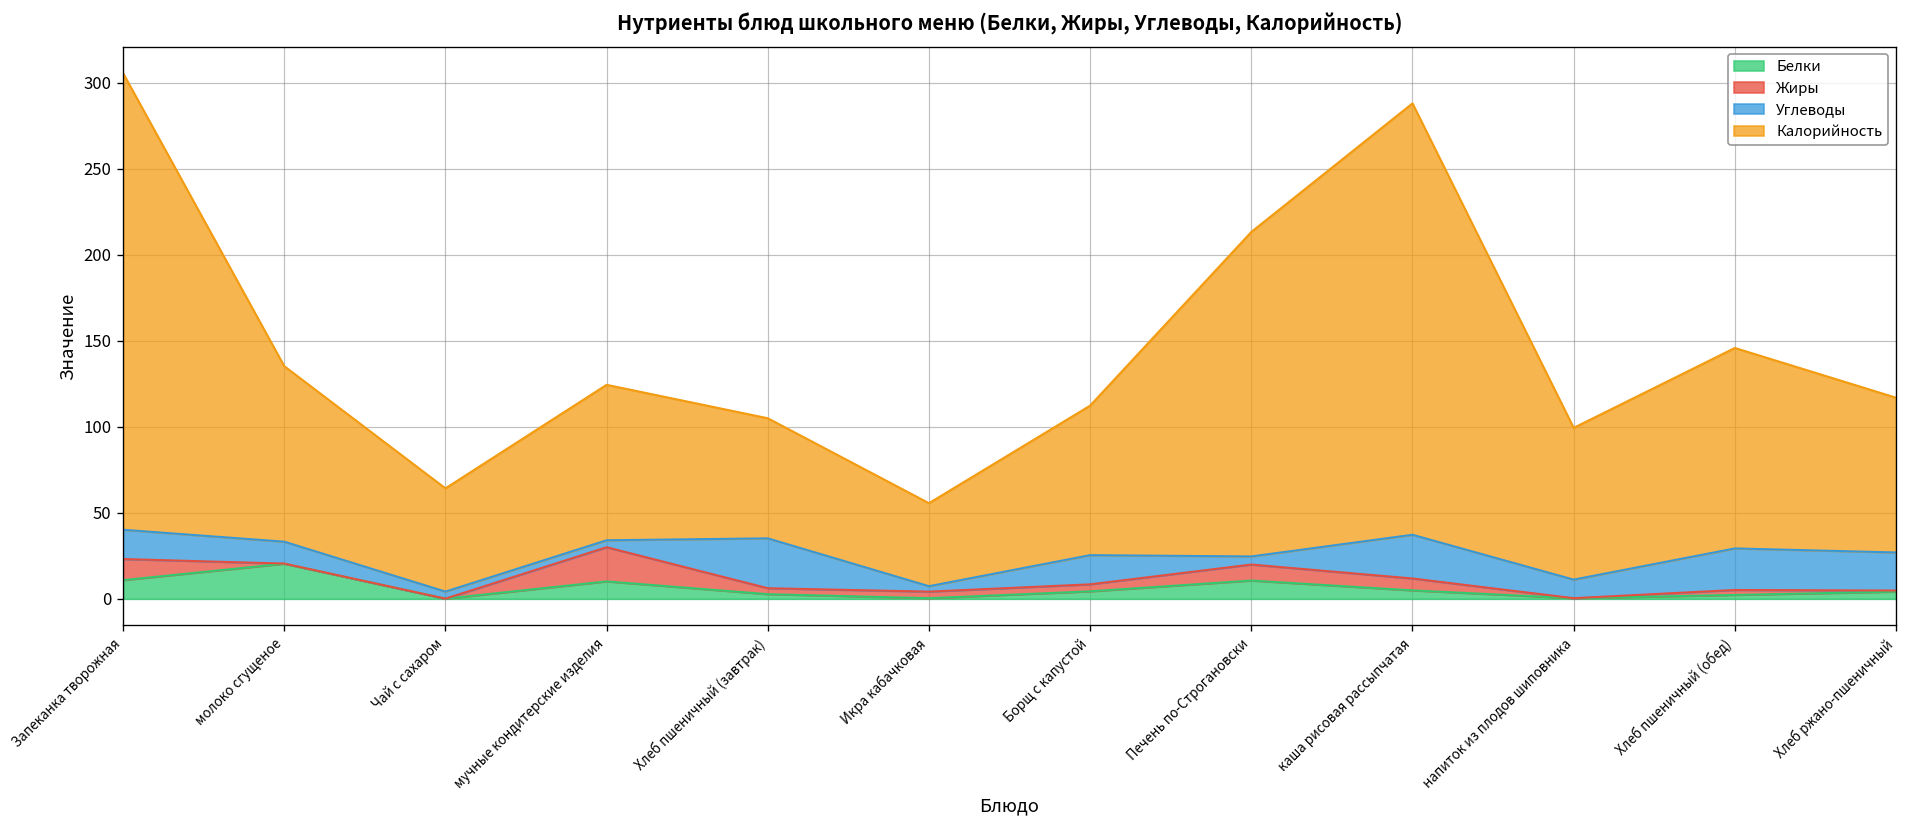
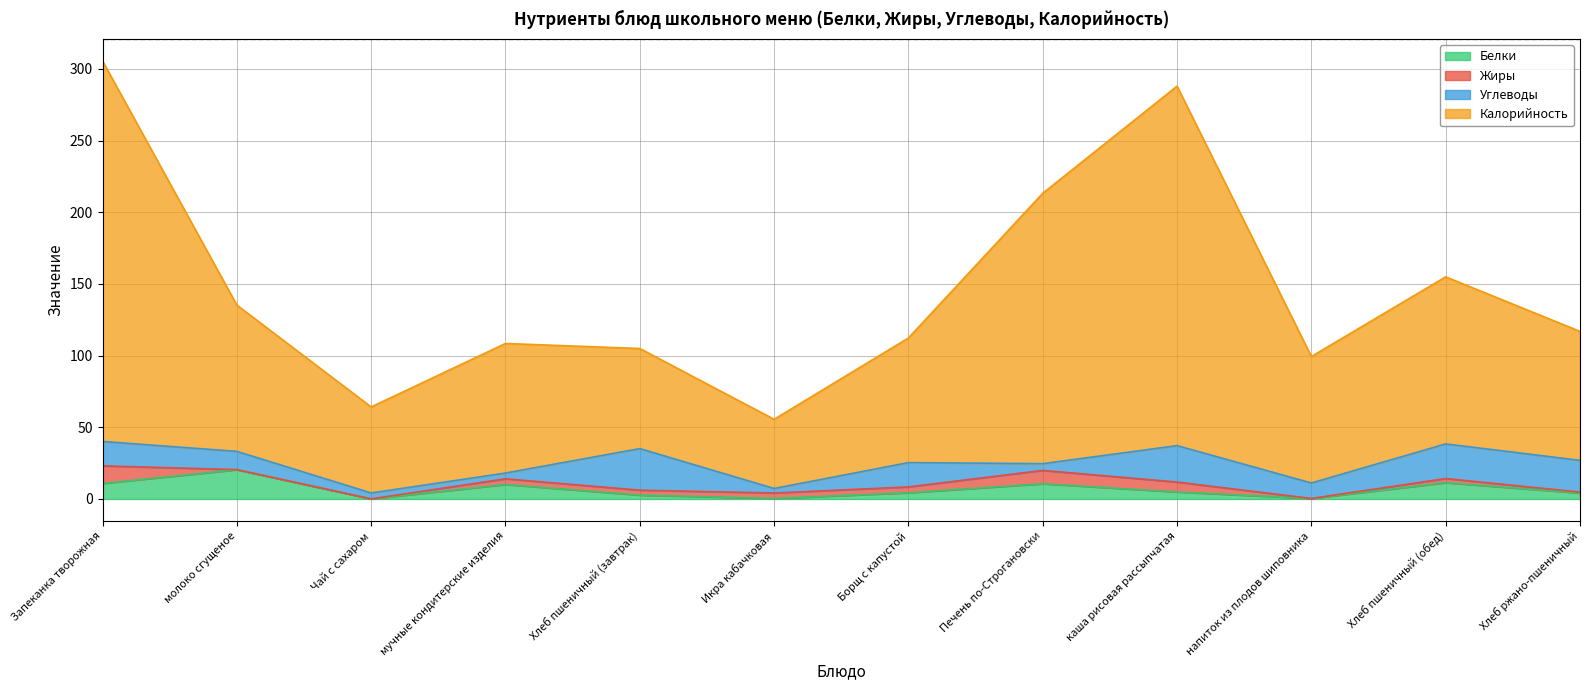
Жиры, мучные кондитерские изделия: 20 -> 4
Белки, Хлеб пшеничный (обед): 2 -> 11
